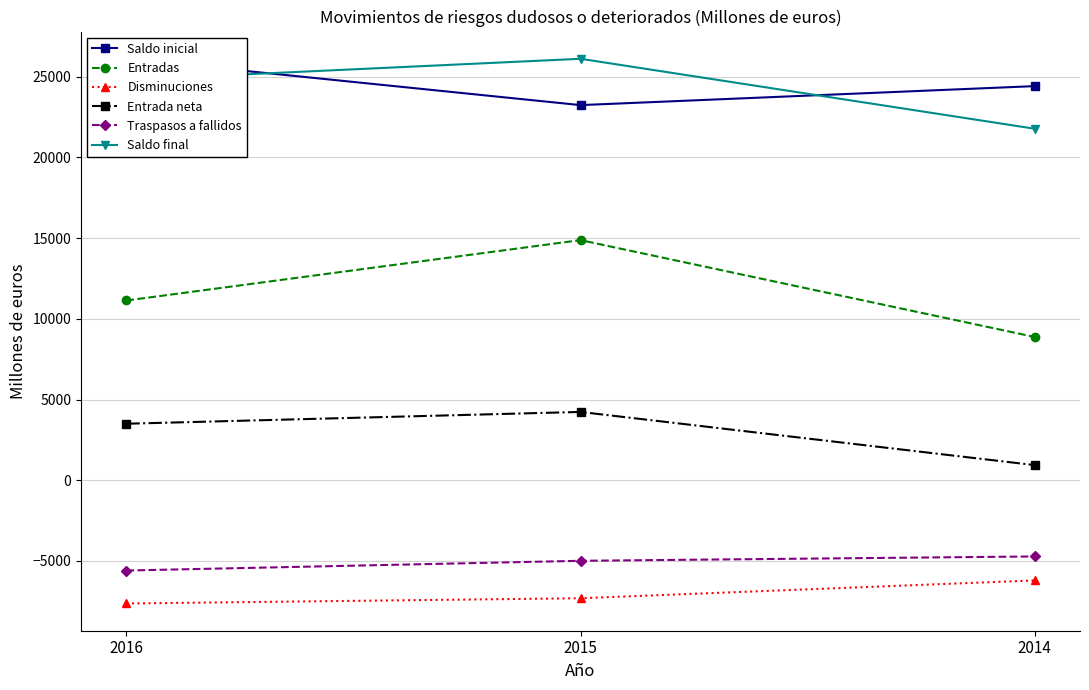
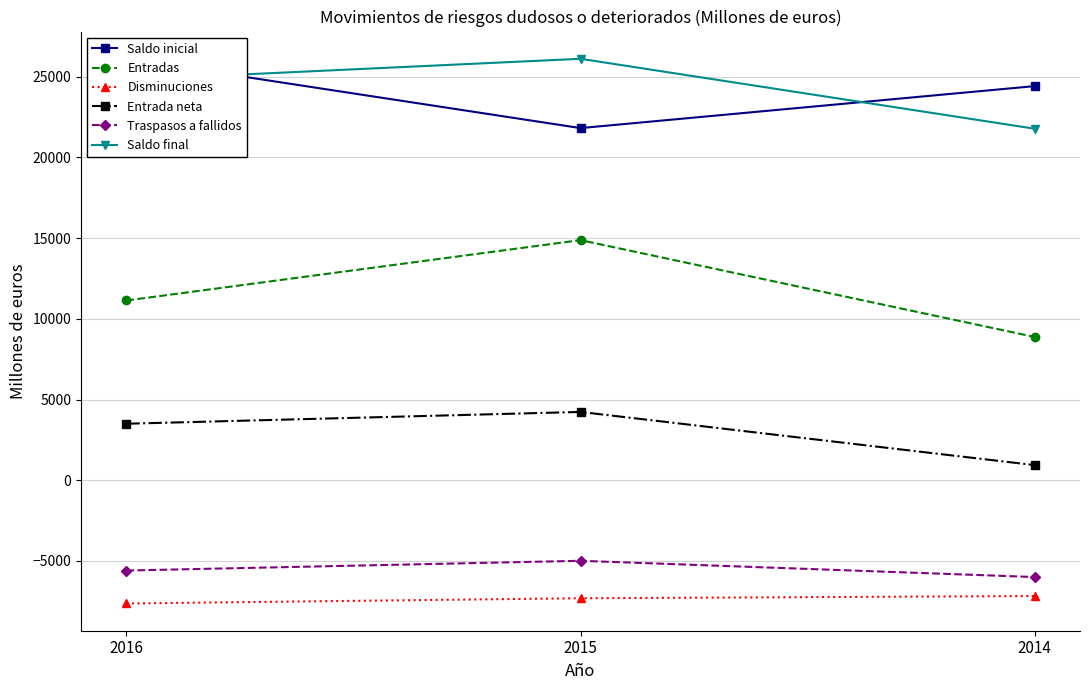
Saldo inicial, 2015: 23200 -> 21800
Disminuciones, 2014: -6200 -> -7200
Traspasos a fallidos, 2014: -4700 -> -6000
